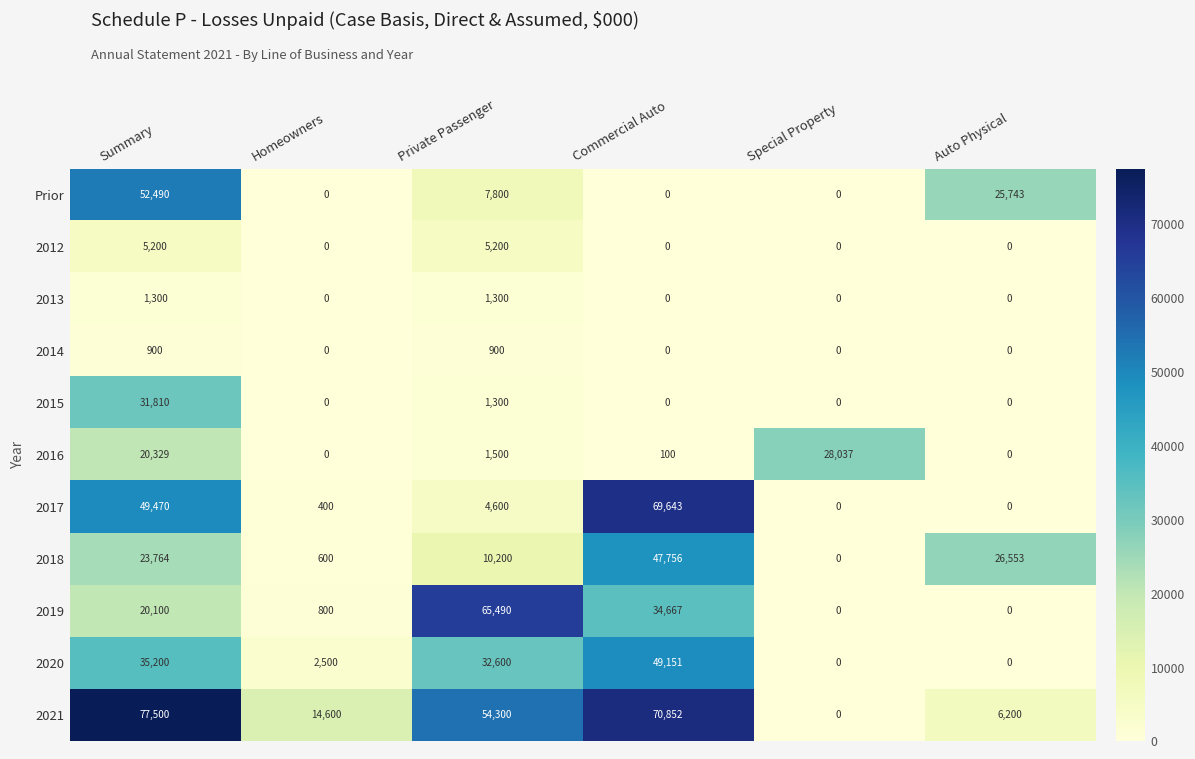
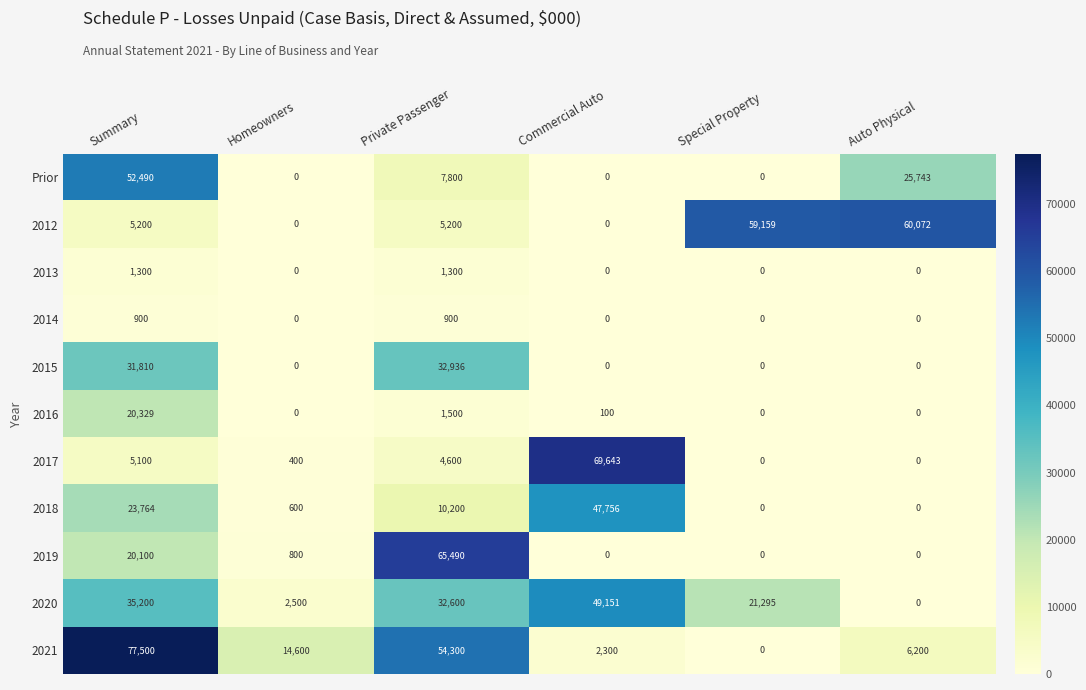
2012, Special Property: 0 -> 59,159
2012, Auto Physical: 0 -> 60,072
2015, Private Passenger: 1,300 -> 32,936
2016, Special Property: 28,037 -> 0
2017, Summary: 49,470 -> 5,100
2018, Auto Physical: 26,553 -> 0
2019, Commercial Auto: 34,667 -> 0
2020, Special Property: 0 -> 21,295
2021, Commercial Auto: 70,852 -> 2,300
